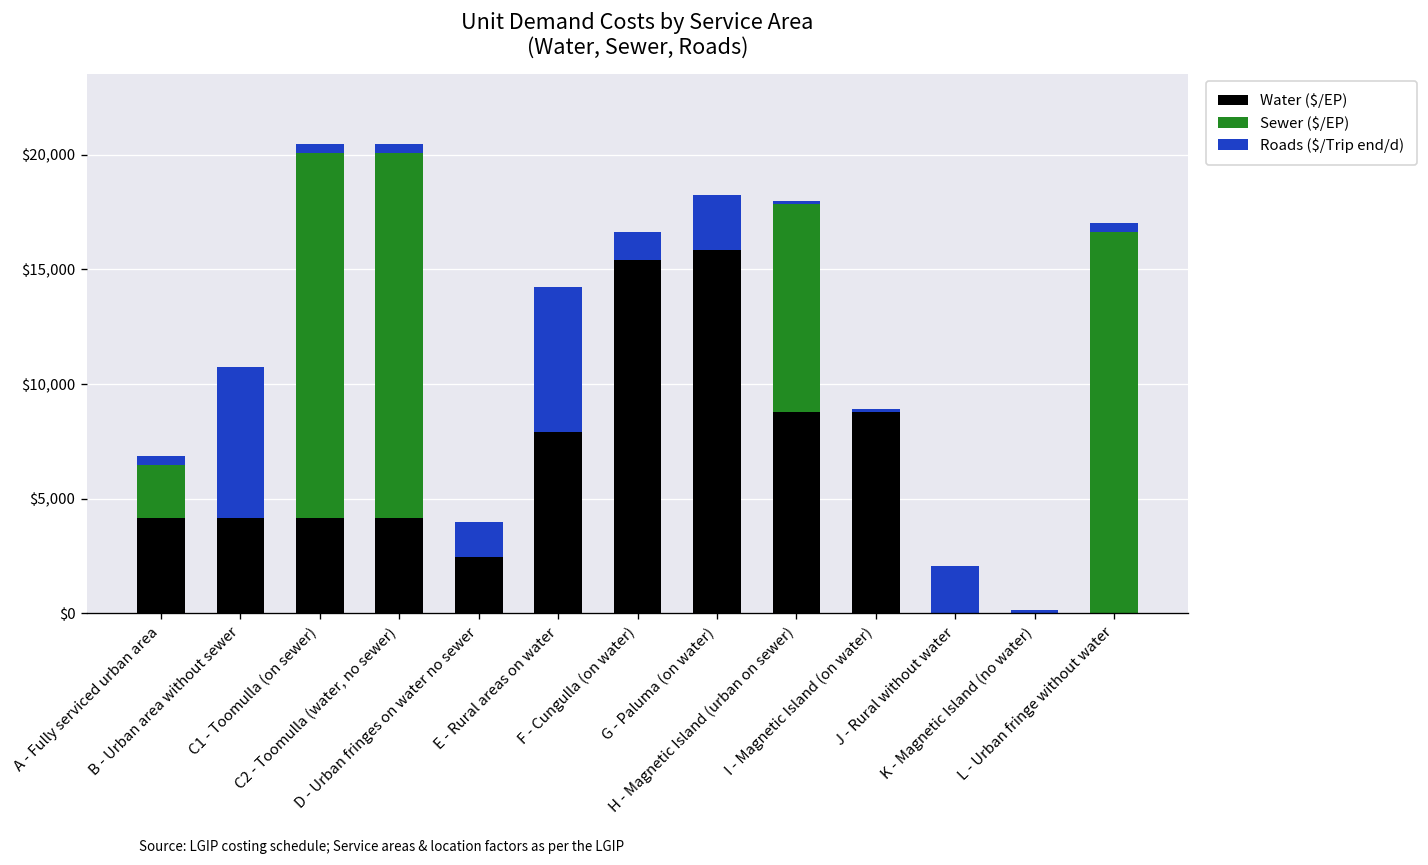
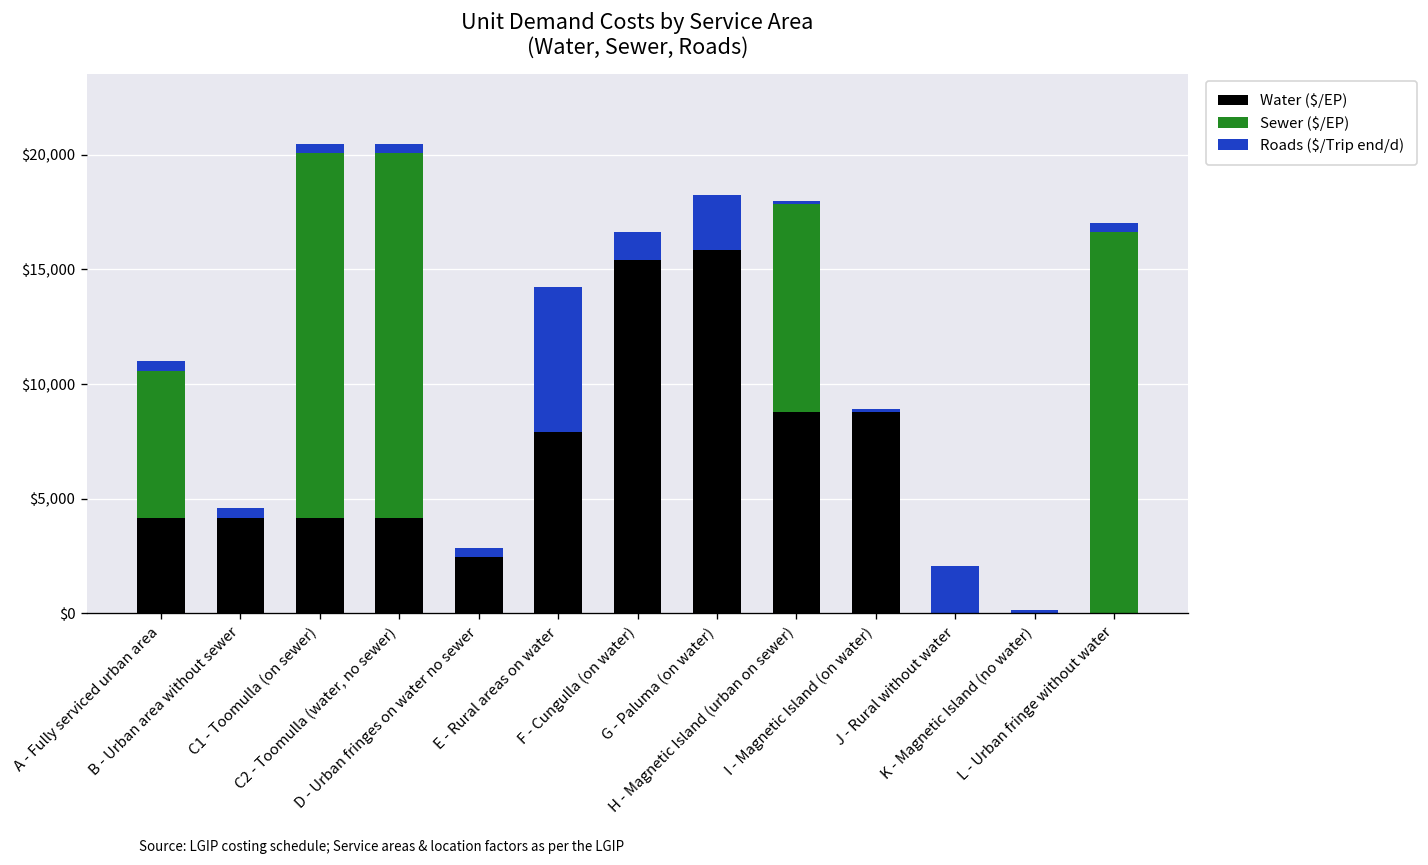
Sewer ($/EP), A - Fully serviced urban area: $2,300 -> $6,400
Roads ($/Trip end/d), B - Urban area without sewer: $6,600 -> $400
Roads ($/Trip end/d), D - Urban fringes on water no sewer: $1,500 -> $400
